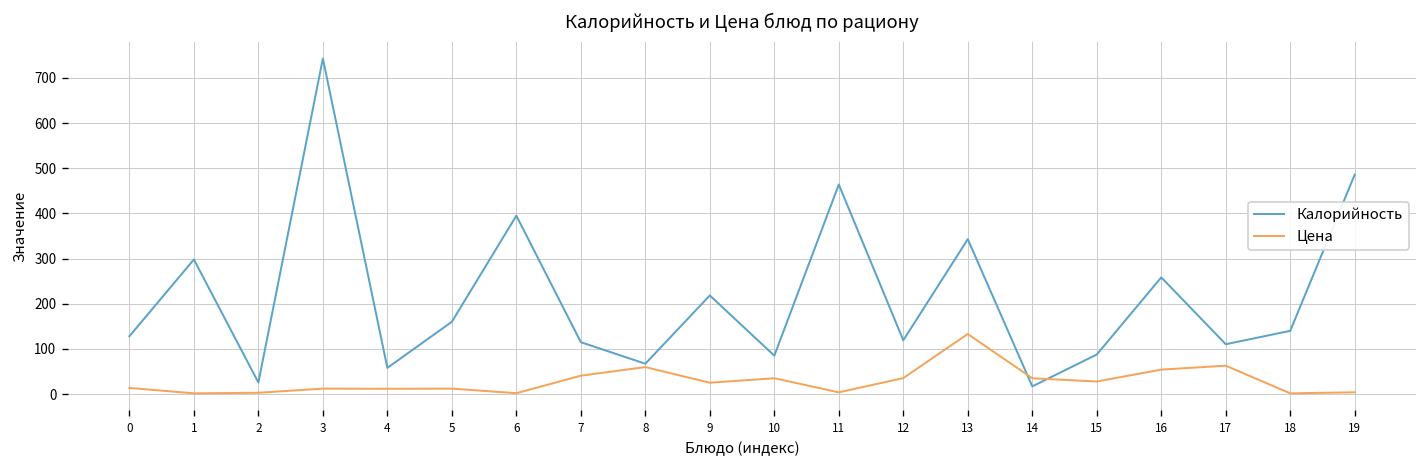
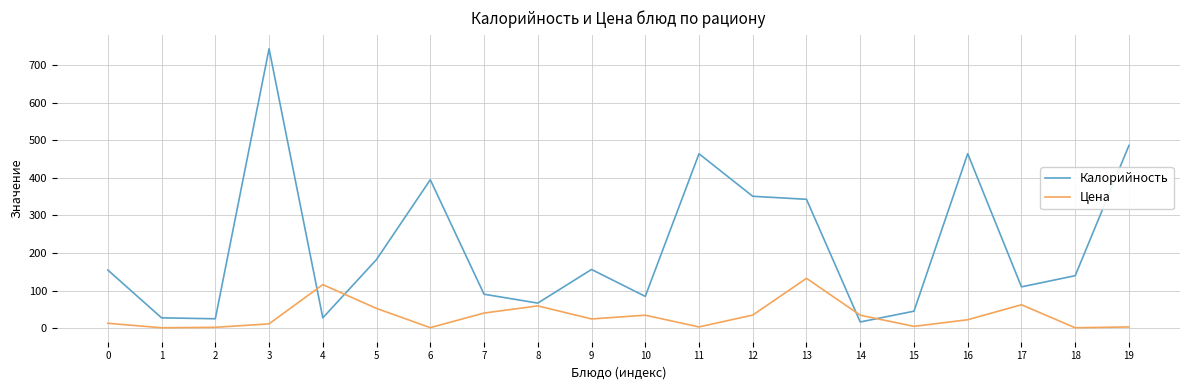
Калорийность, 0: 130 -> 160
Калорийность, 1: 300 -> 30
Калорийность, 4: 60 -> 30
Цена, 4: 10 -> 120
Калорийность, 5: 160 -> 180
Цена, 5: 10 -> 50
Калорийность, 7: 110 -> 90
Калорийность, 9: 220 -> 160
Калорийность, 12: 120 -> 350
Калорийность, 15: 90 -> 50
Цена, 15: 30 -> 10
Калорийность, 16: 260 -> 460
Цена, 16: 50 -> 20
